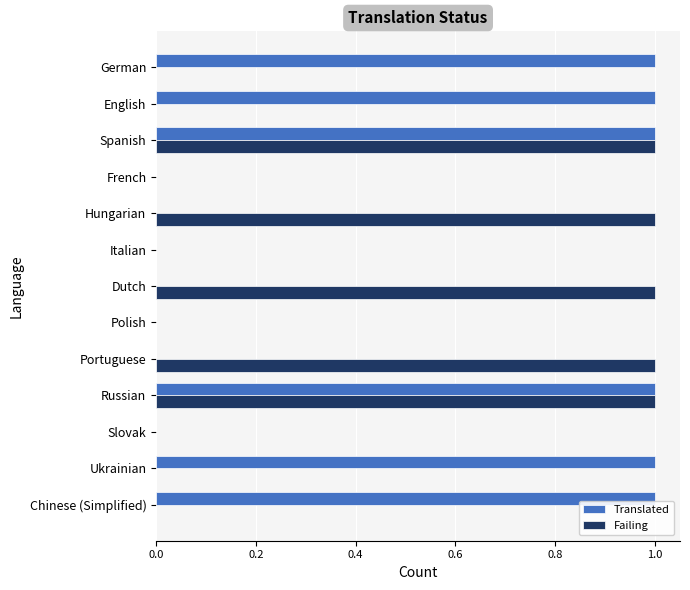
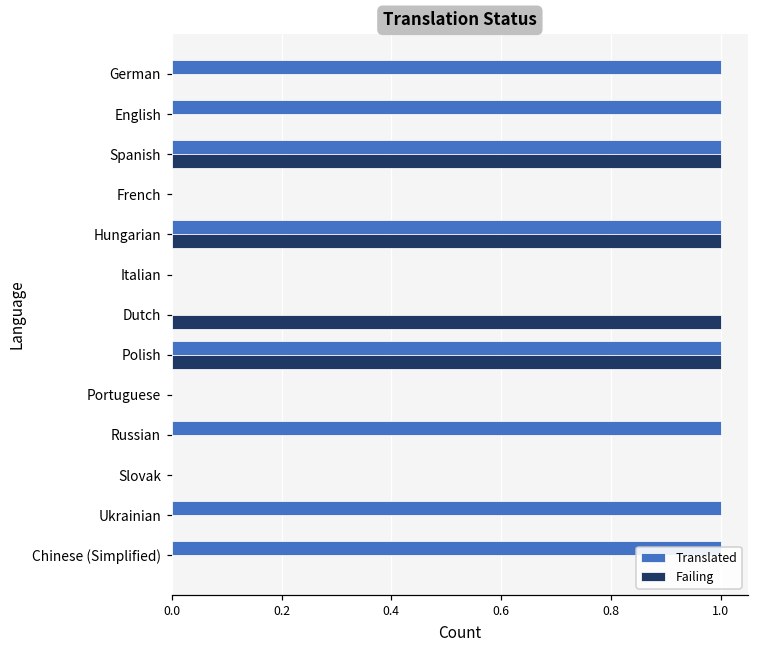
Translated, Hungarian: 0 -> 1
Translated, Polish: 0 -> 1
Failing, Polish: 0 -> 1
Failing, Portuguese: 1 -> 0
Failing, Russian: 1 -> 0
